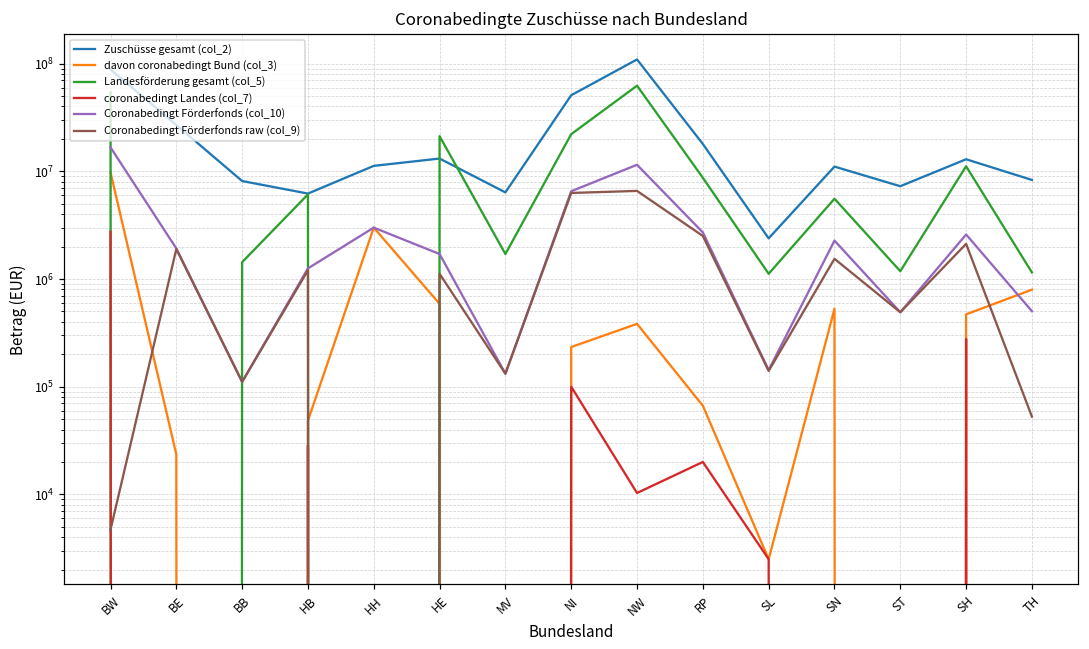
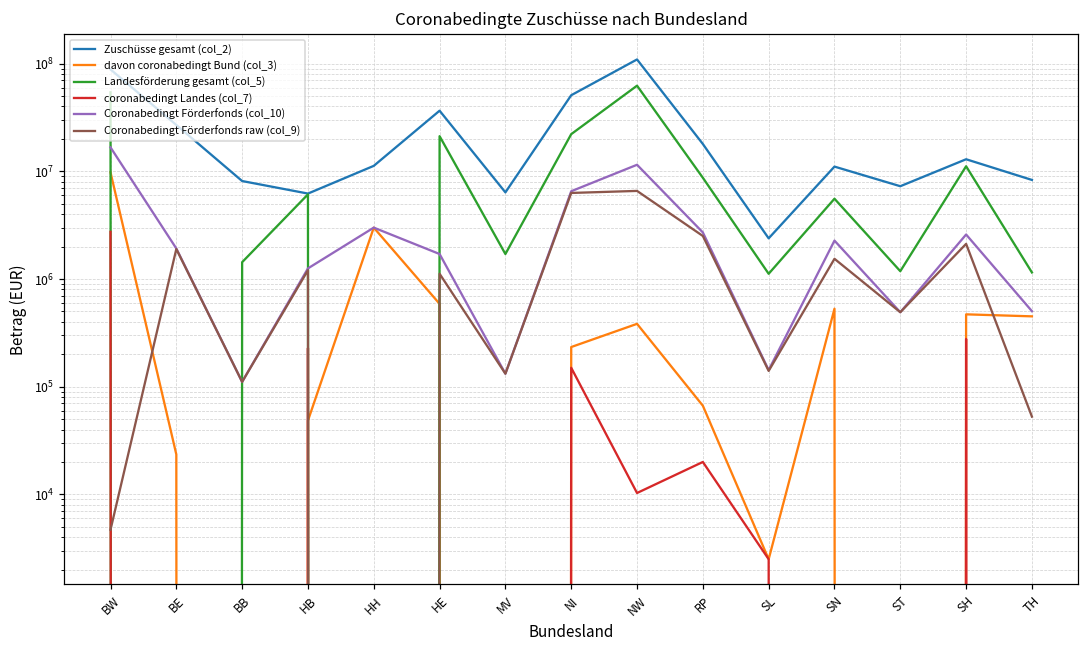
coronabedingt Landes (col_7), HB: 29000 -> 230000
Zuschüsse gesamt (col_2), HE: 13000000 -> 37000000
coronabedingt Landes (col_7), NI: 100000 -> 150000
davon coronabedingt Bund (col_3), TH: 800000 -> 500000
